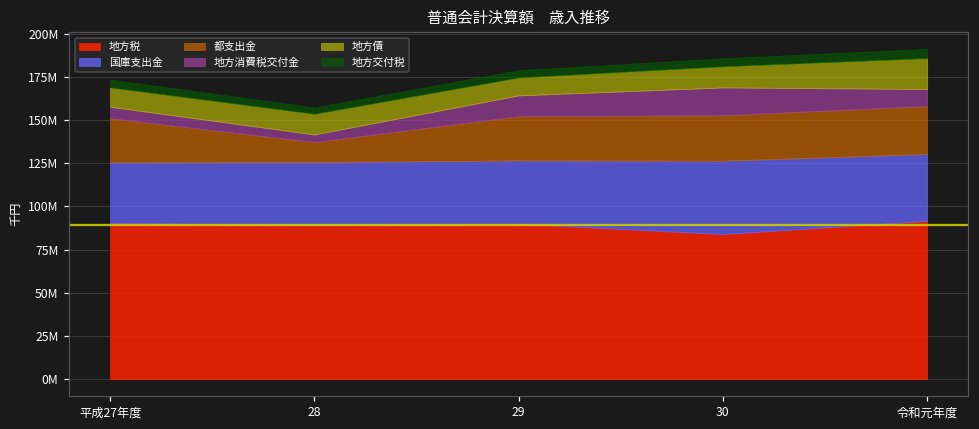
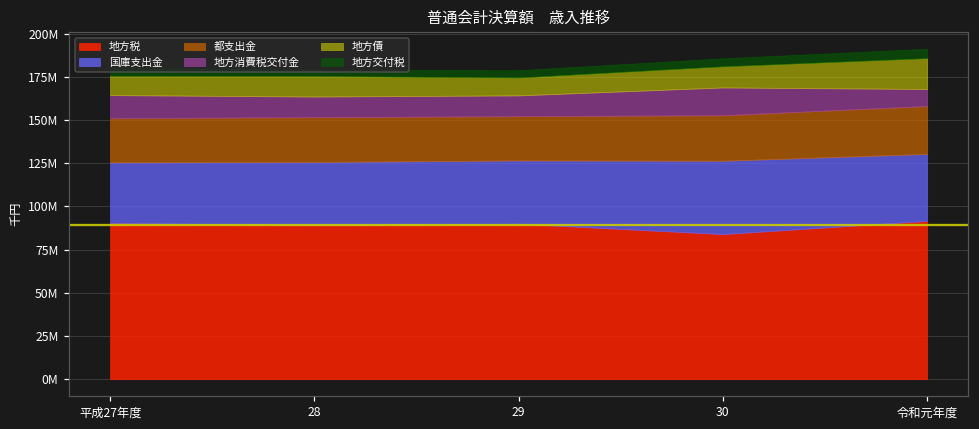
地方消費税交付金, 平成27年度: 7000000 -> 13000000
都支出金, 28: 12000000 -> 26000000
地方消費税交付金, 28: 4000000 -> 12000000
